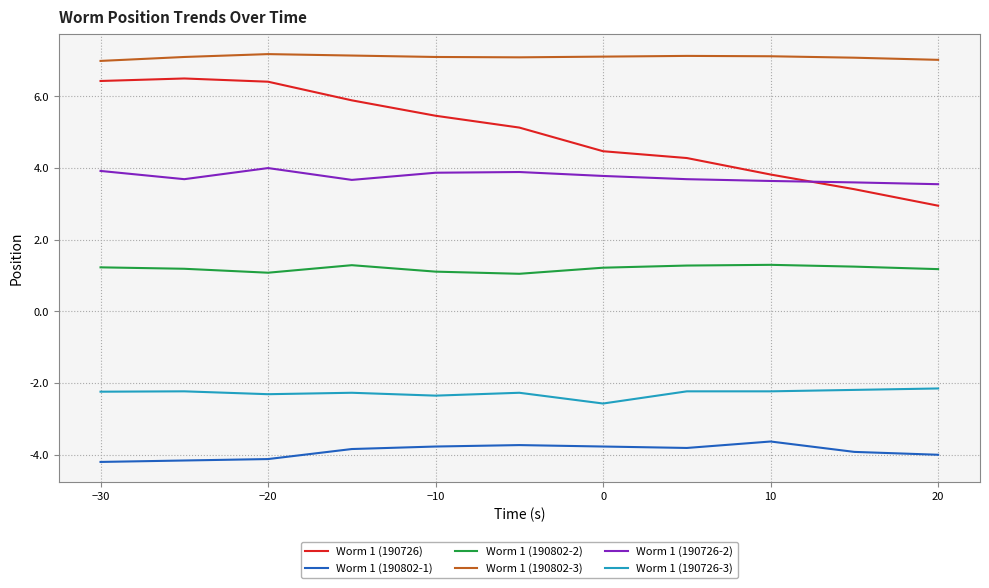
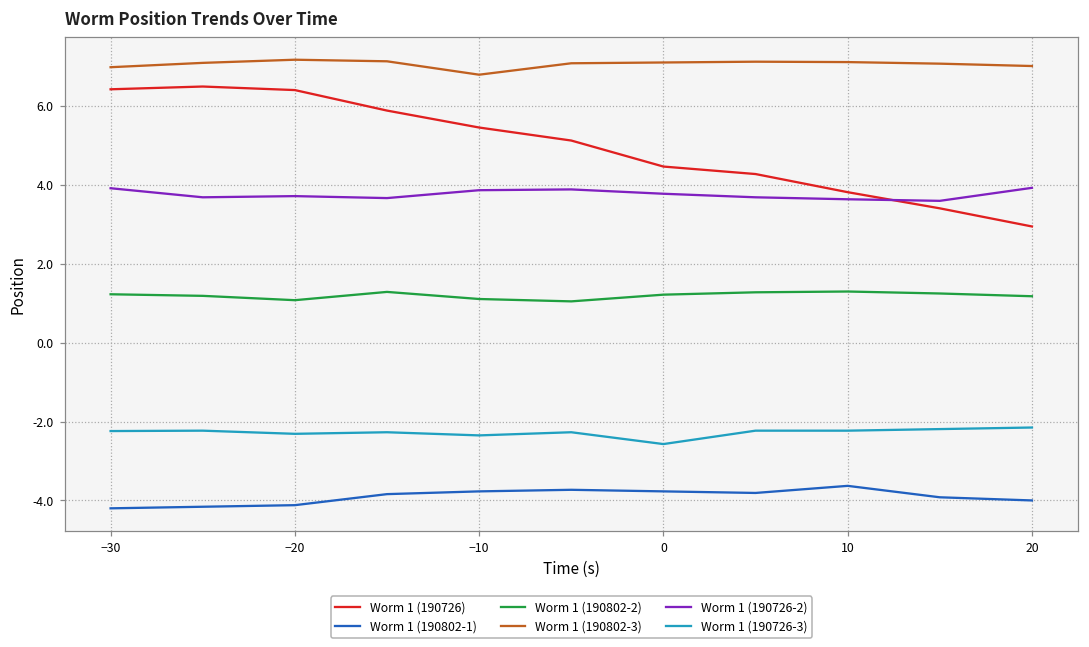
Worm 1 (190726-2), −20: 4.0 -> 3.7
Worm 1 (190802-3), −10: 7.1 -> 6.8
Worm 1 (190726-2), 20: 3.6 -> 3.9
